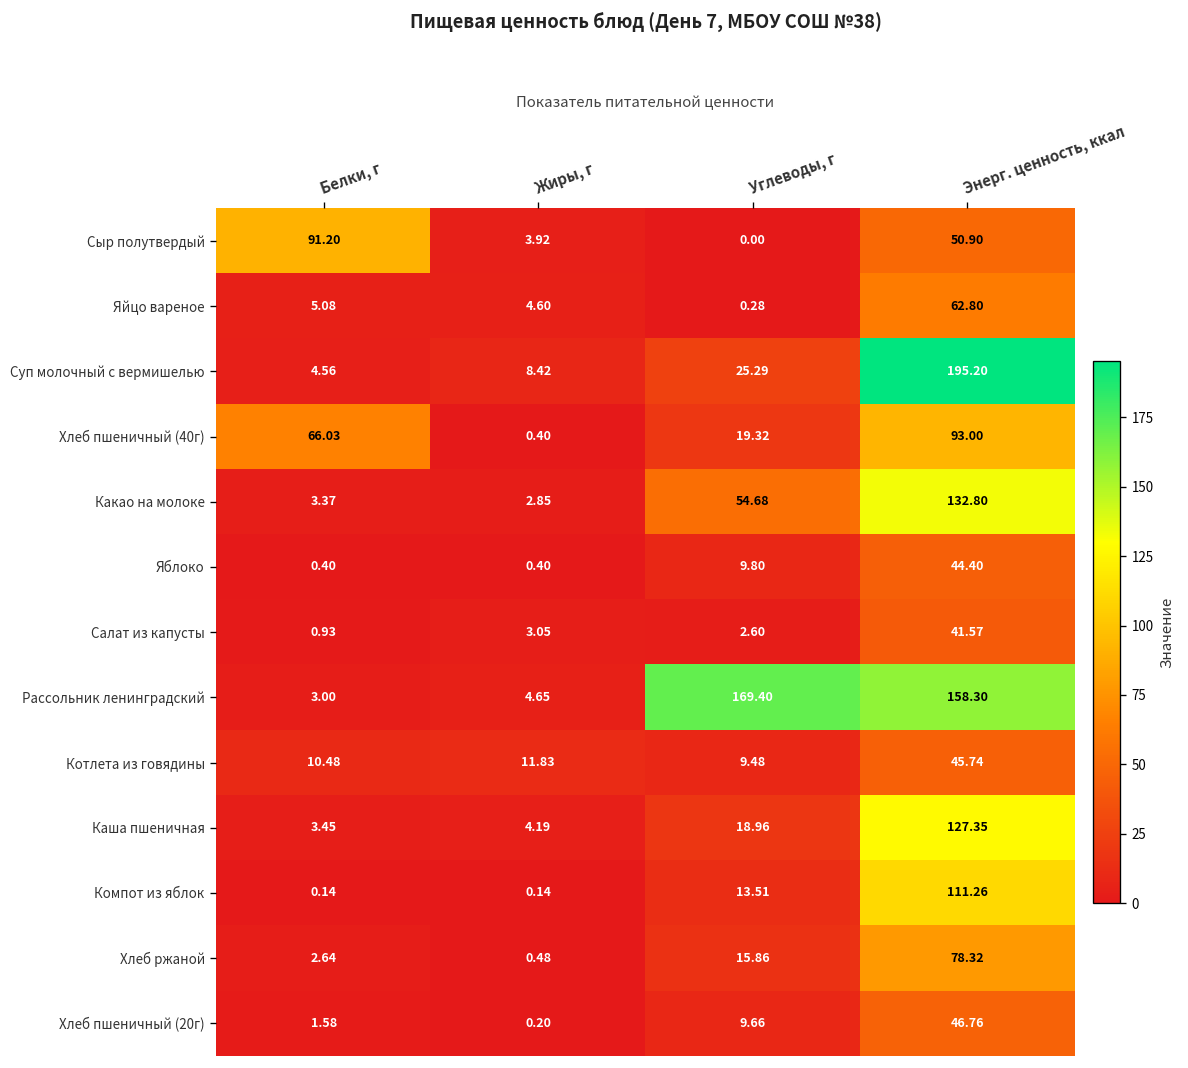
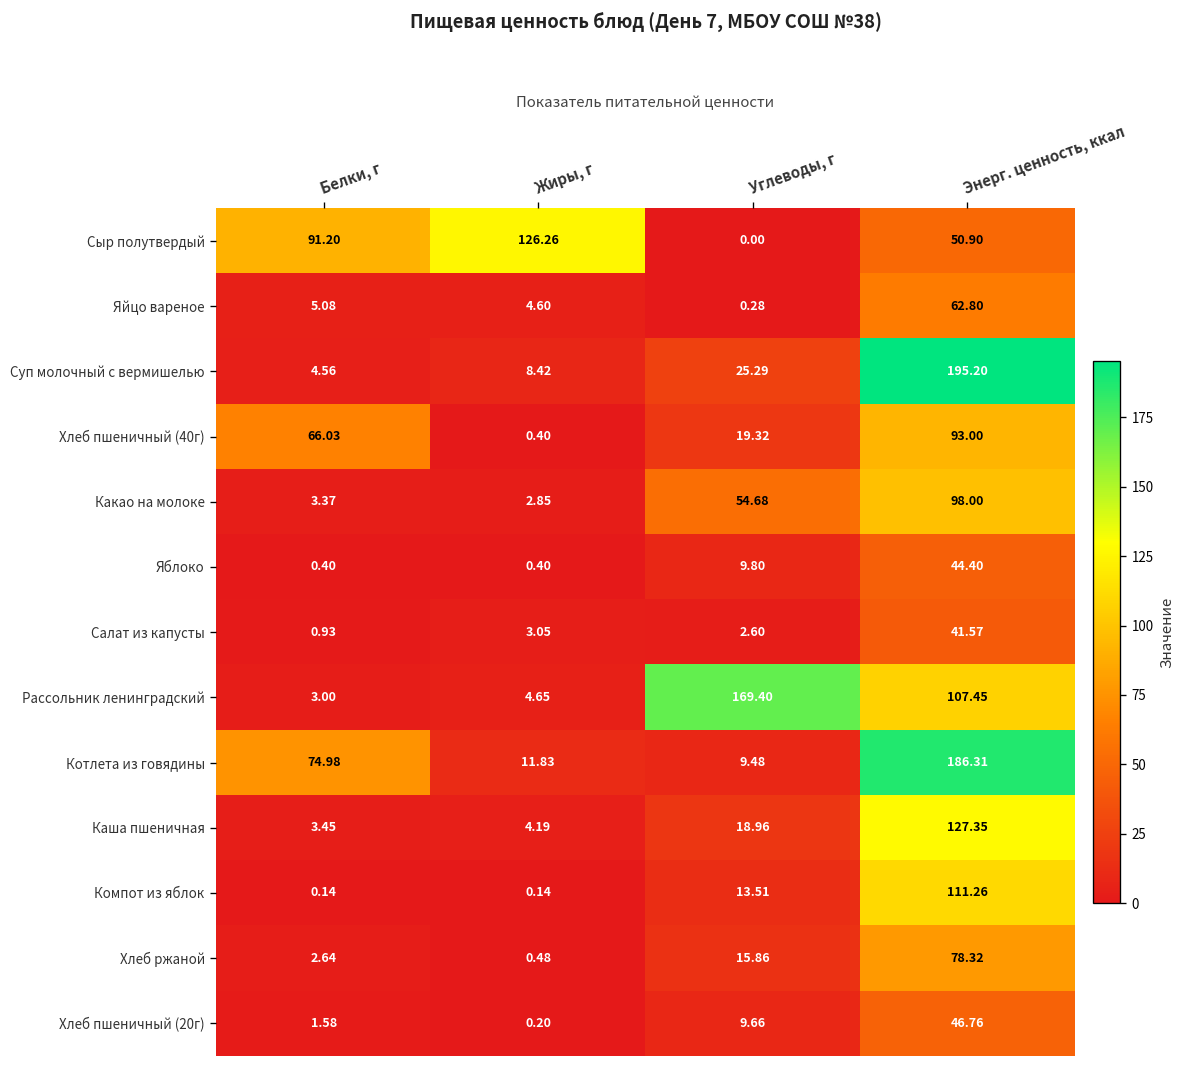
Сыр полутвердый, Жиры, г: 3.92 -> 126.26
Какао на молоке, Энерг. ценность, ккал: 132.80 -> 98.00
Рассольник ленинградский, Энерг. ценность, ккал: 158.30 -> 107.45
Котлета из говядины, Белки, г: 10.48 -> 74.98
Котлета из говядины, Энерг. ценность, ккал: 45.74 -> 186.31
